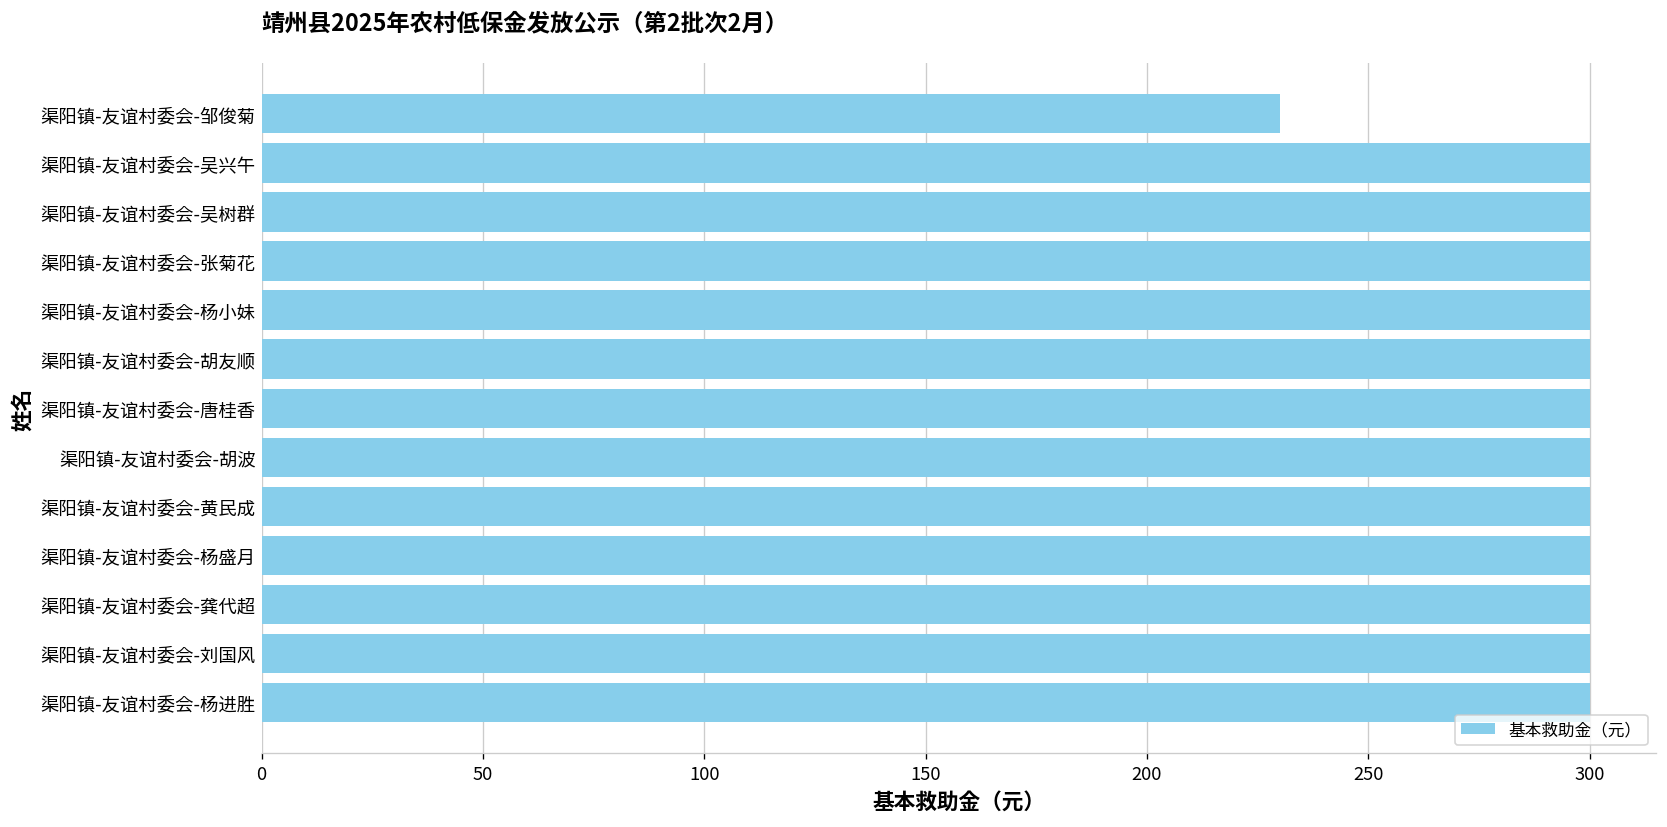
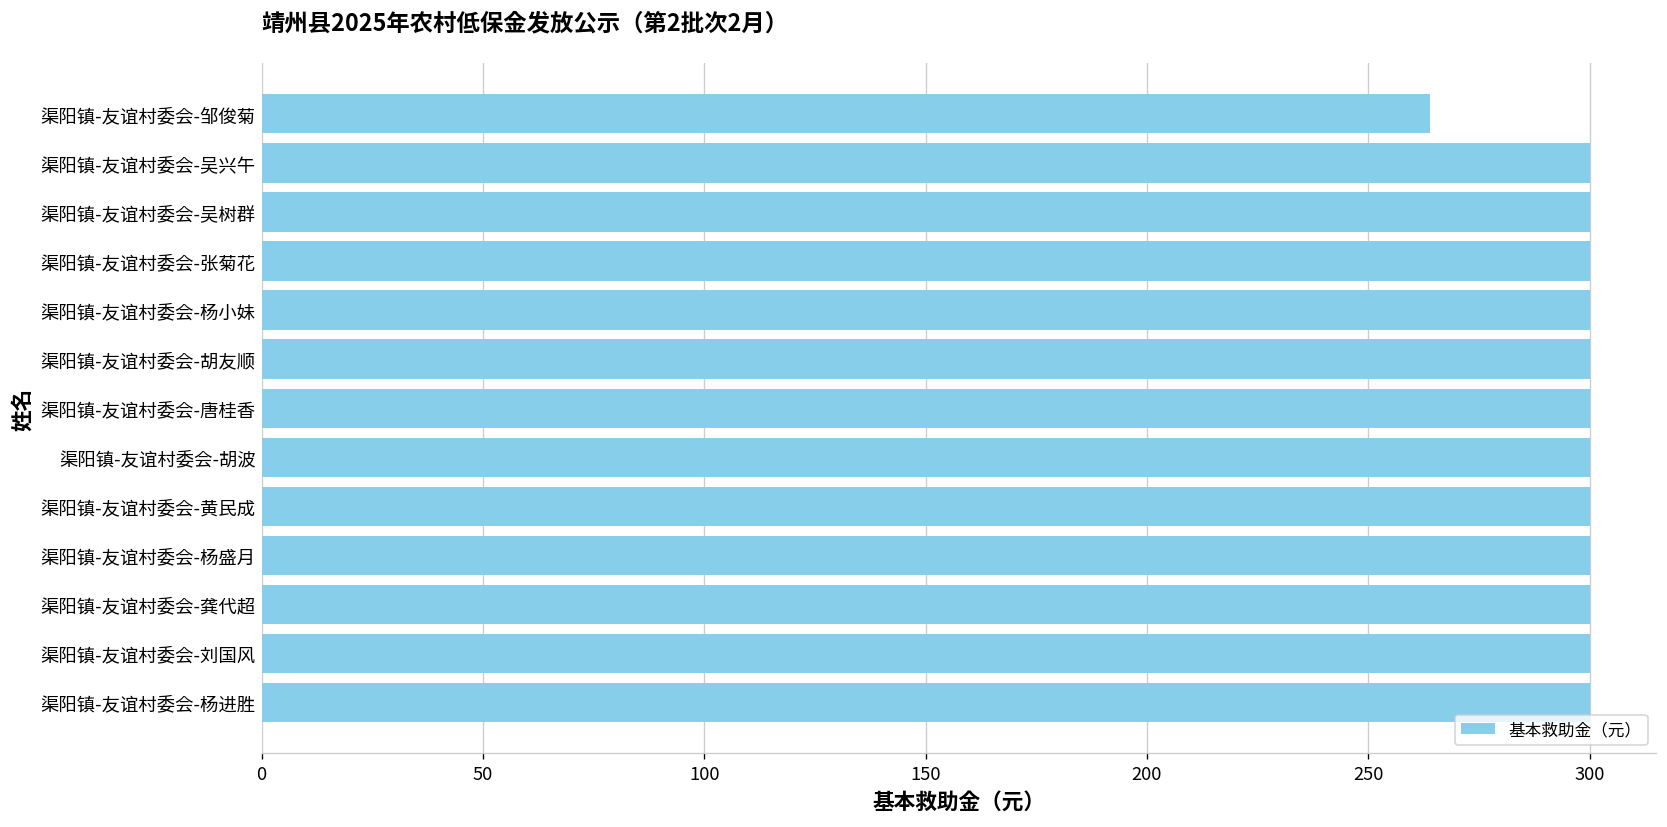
渠阳镇-友谊村委会-邹俊菊: 230 -> 264
